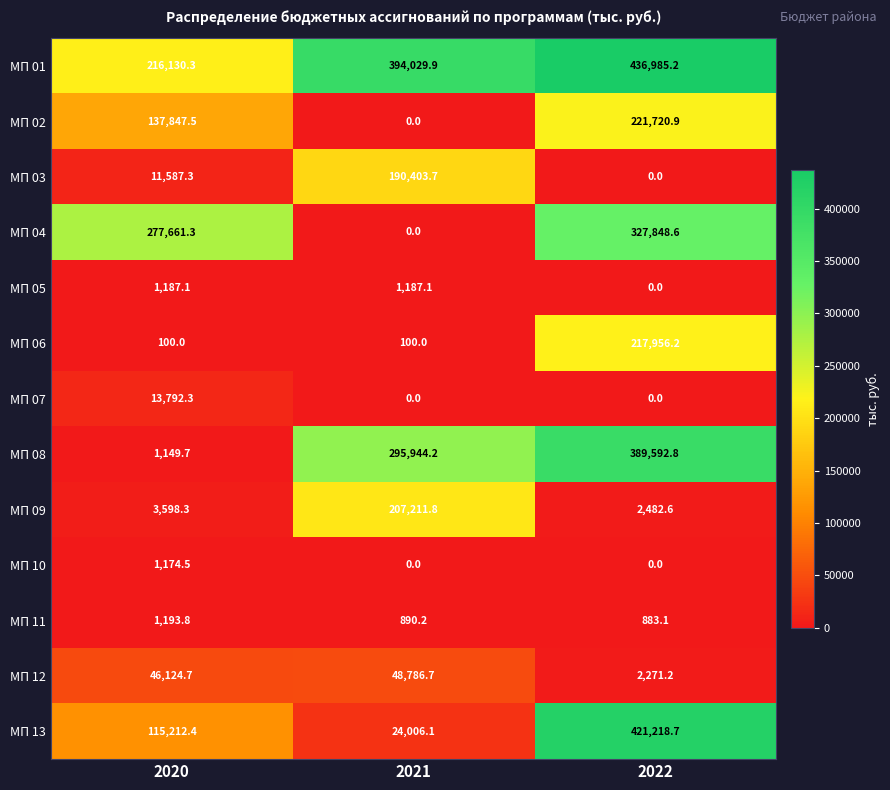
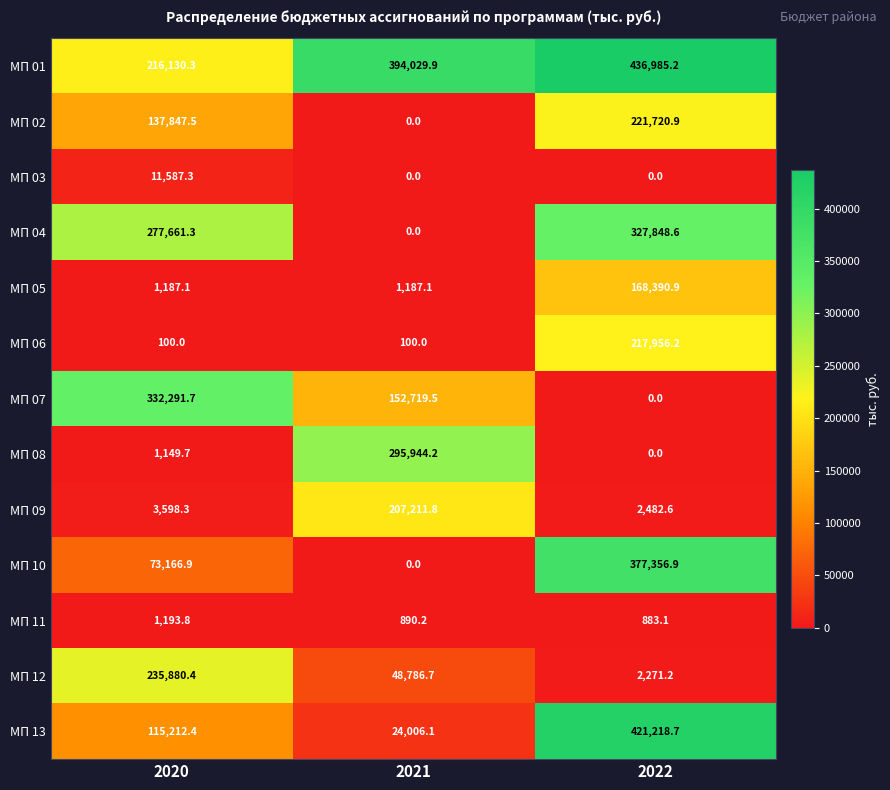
МП 03, 2021: 190,403.7 -> 0.0
МП 05, 2022: 0.0 -> 168,390.9
МП 07, 2020: 13,792.3 -> 332,291.7
МП 07, 2021: 0.0 -> 152,719.5
МП 08, 2022: 389,592.8 -> 0.0
МП 10, 2020: 1,174.5 -> 73,166.9
МП 10, 2022: 0.0 -> 377,356.9
МП 12, 2020: 46,124.7 -> 235,880.4
